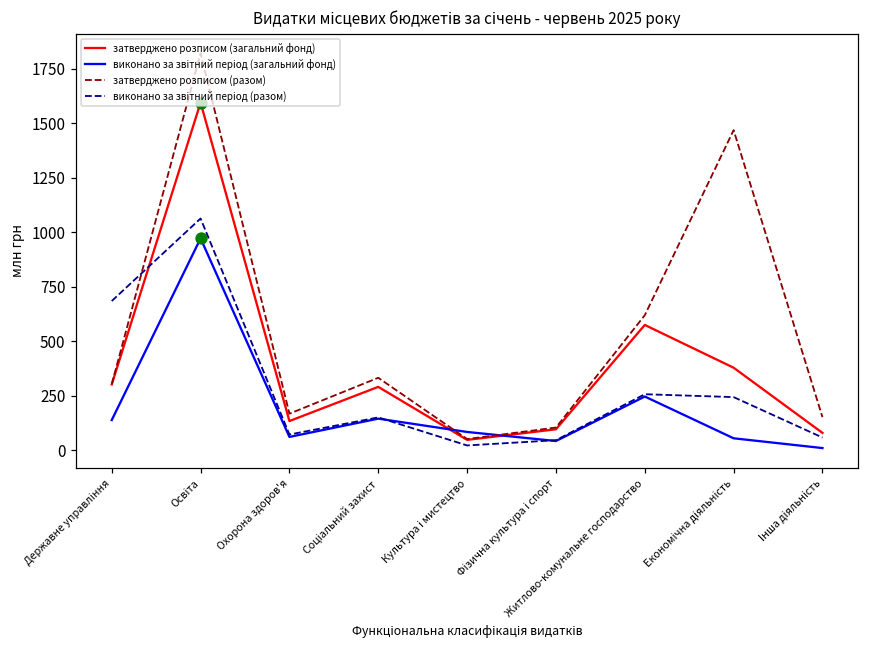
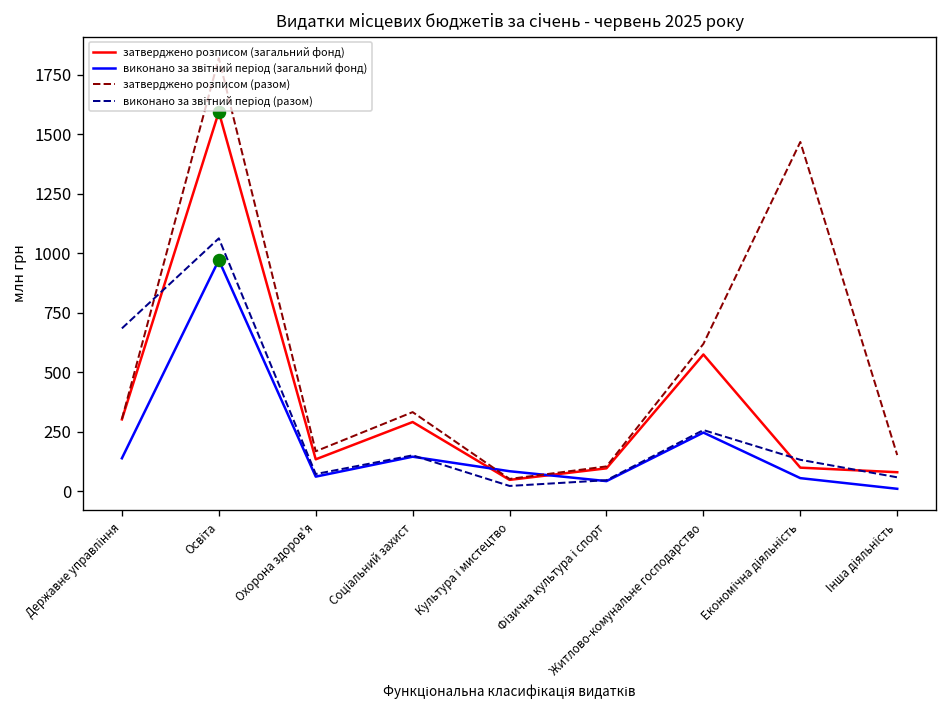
затверджено розписом (загальний фонд), Економічна діяльність: 380 -> 100
виконано за звітний період (разом), Економічна діяльність: 240 -> 130
